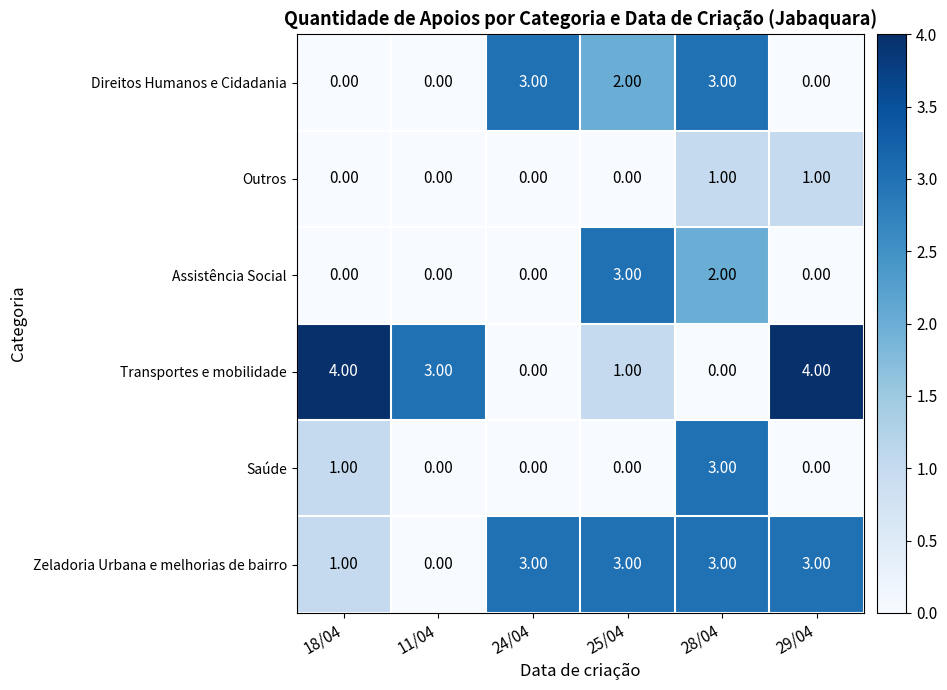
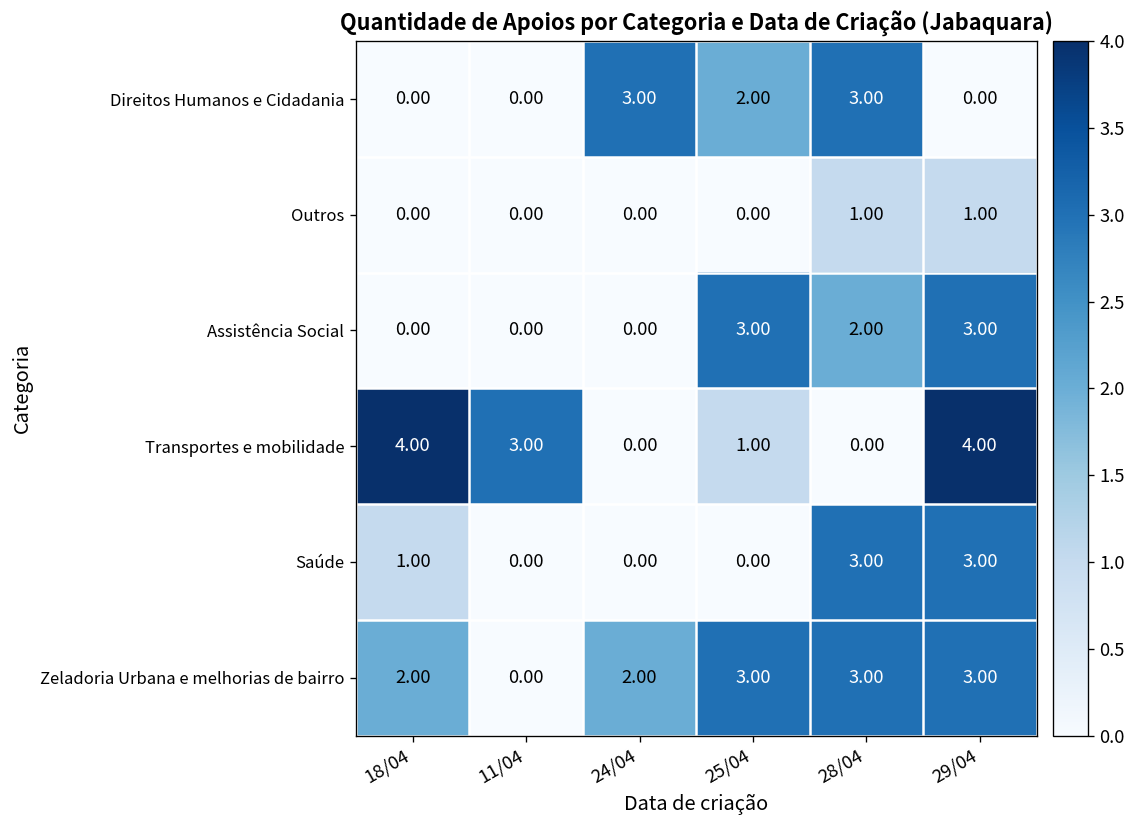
Assistência Social, 29/04: 0.00 -> 3.00
Saúde, 29/04: 0.00 -> 3.00
Zeladoria Urbana e melhorias de bairro, 18/04: 1.00 -> 2.00
Zeladoria Urbana e melhorias de bairro, 24/04: 3.00 -> 2.00
